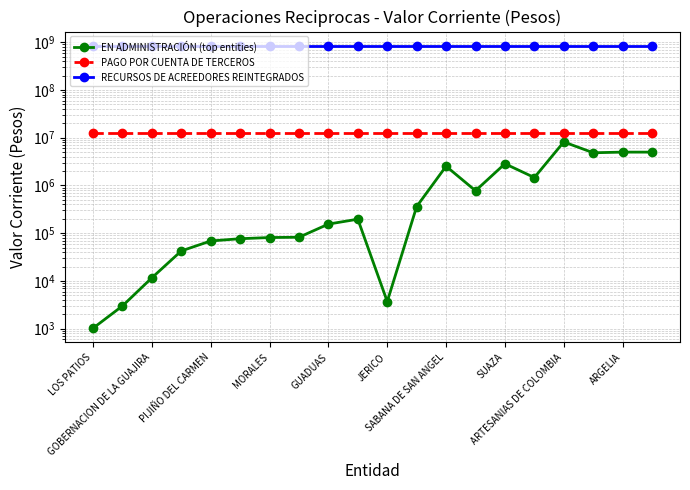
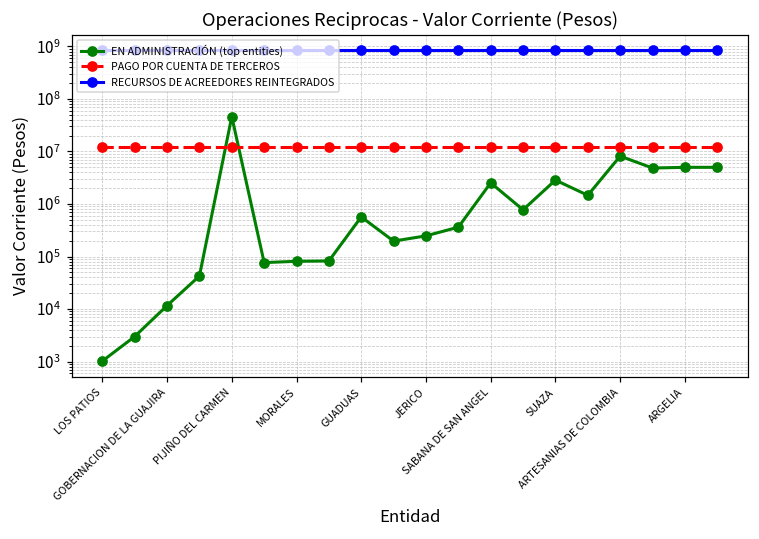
EN ADMINISTRACIÓN (top entities), PIJIÑO DEL CARMEN: 70000 -> 50000000
EN ADMINISTRACIÓN (top entities), GUADUAS: 160000 -> 600000
EN ADMINISTRACIÓN (top entities), JERICO: 4000 -> 200000
